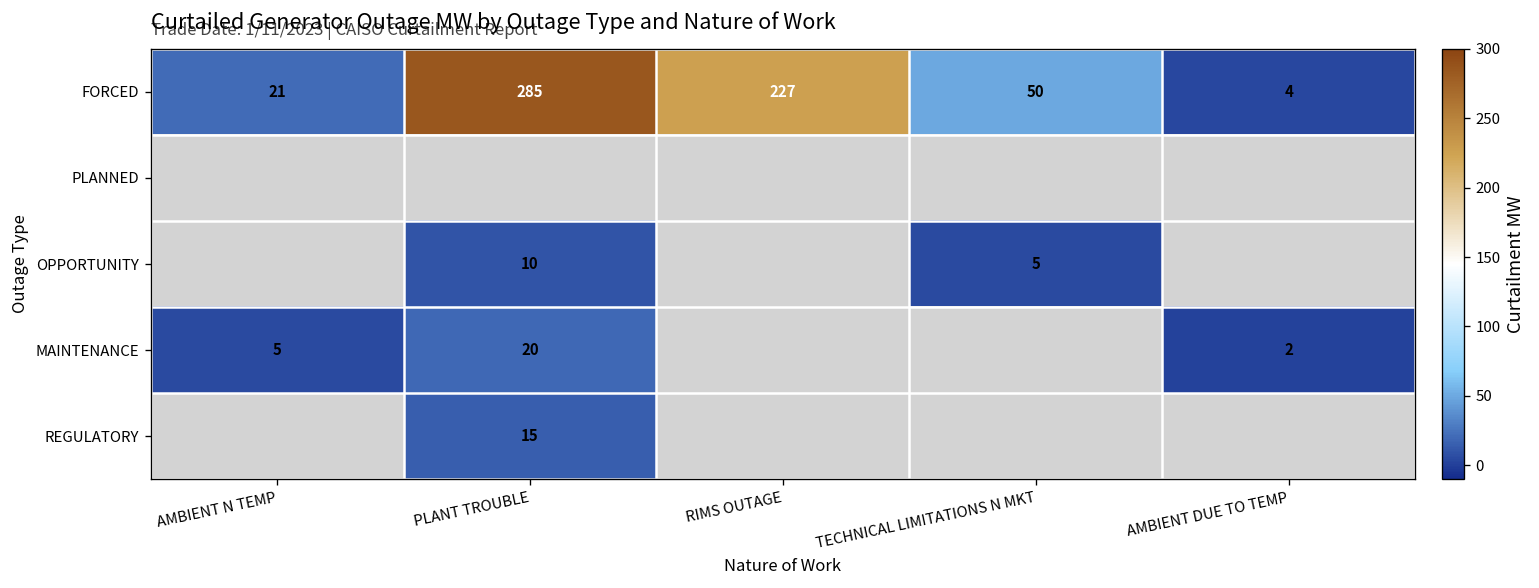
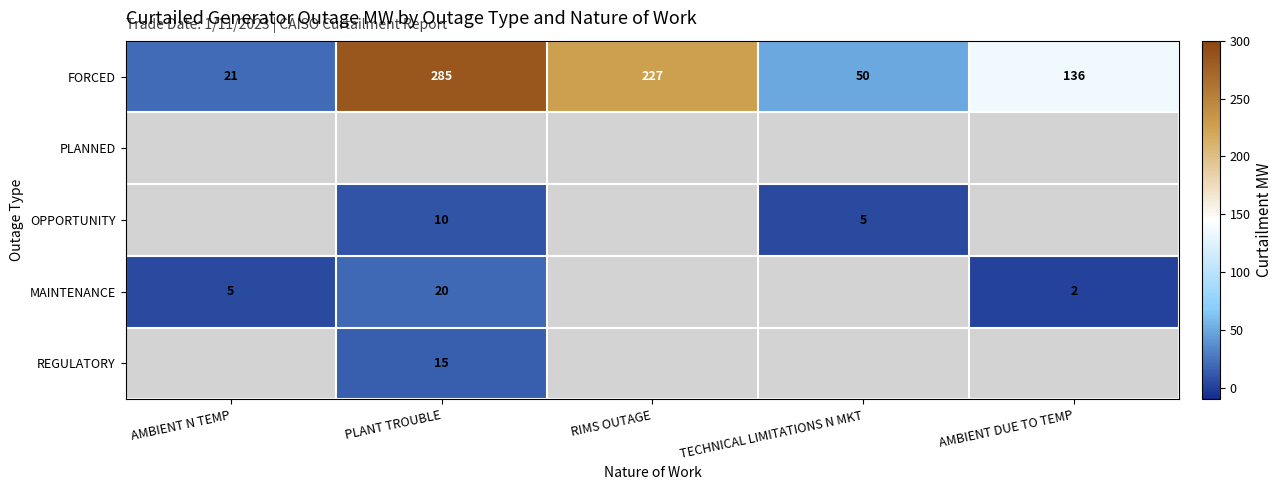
FORCED, AMBIENT DUE TO TEMP: 4 -> 136
